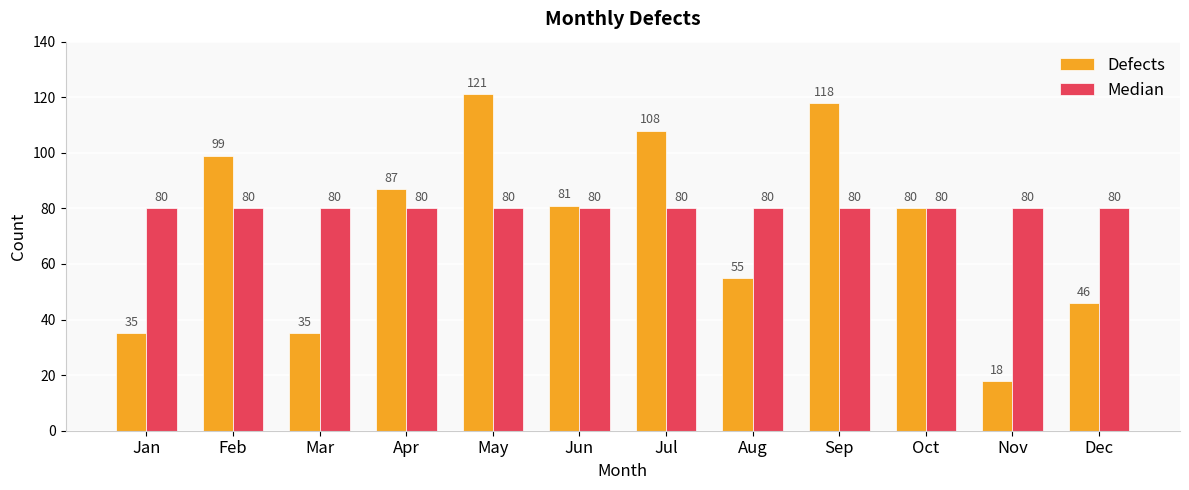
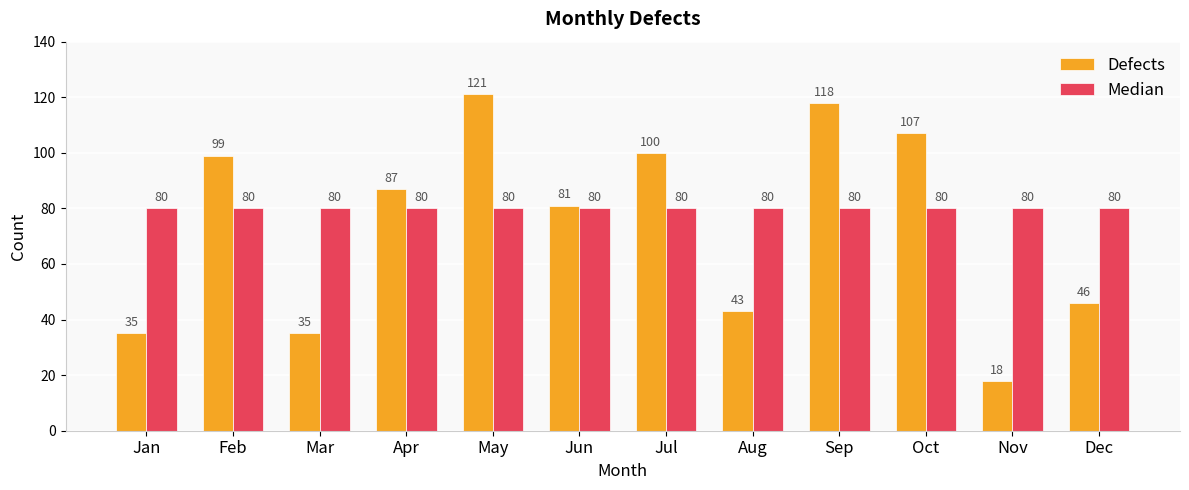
Defects, Jul: 108 -> 100
Defects, Aug: 55 -> 43
Defects, Oct: 80 -> 107
